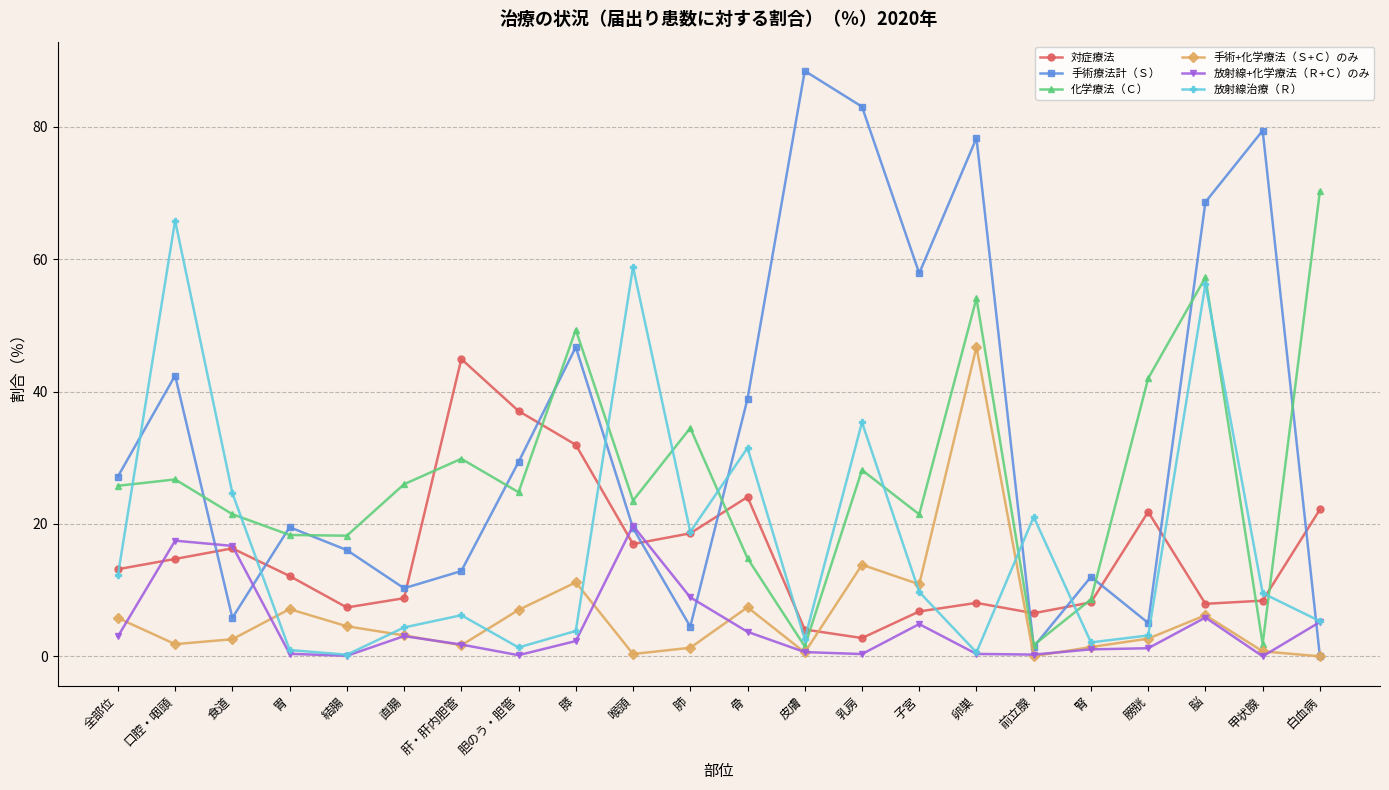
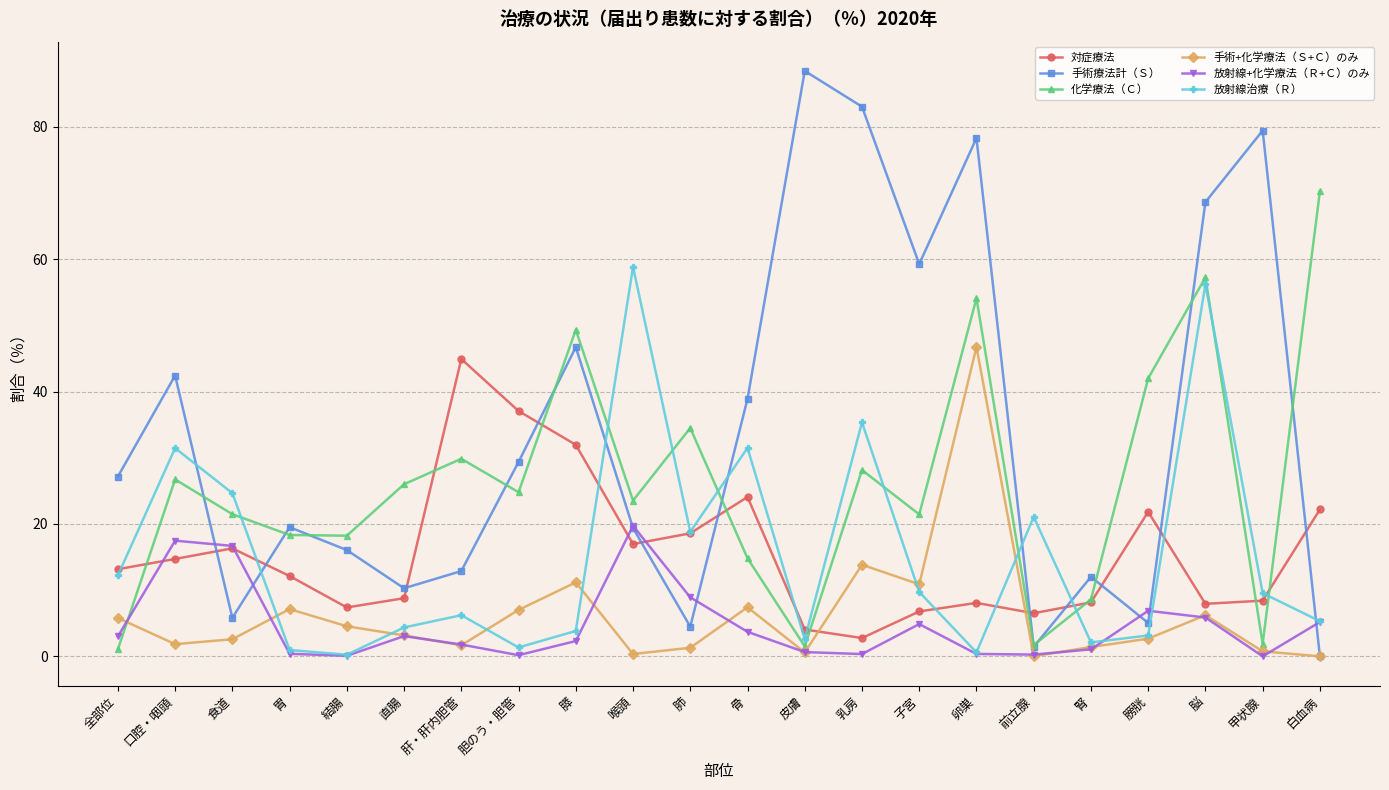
化学療法（Ｃ）, 全部位: 26 -> 1
放射線治療（Ｒ）, 口腔・咽頭: 66 -> 31
手術療法計（Ｓ）, 子宮: 58 -> 59
放射線+化学療法（Ｒ+Ｃ）のみ, 膀胱: 1 -> 7
